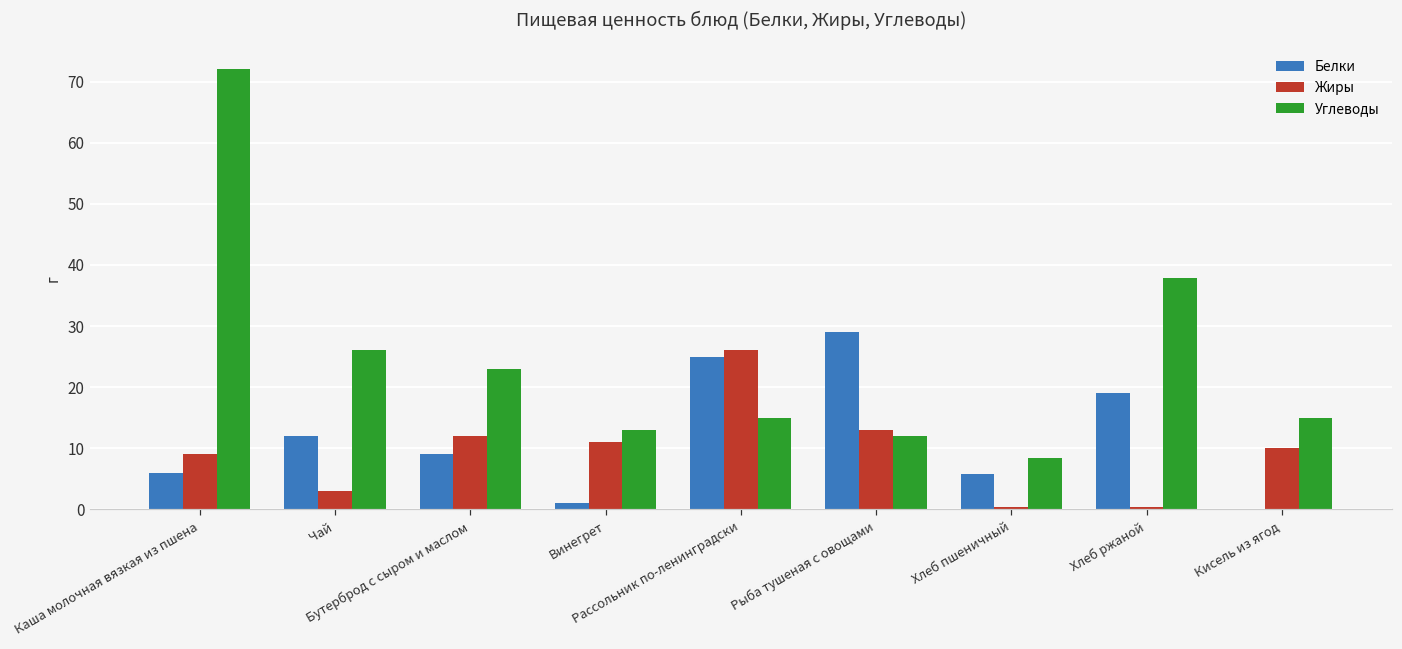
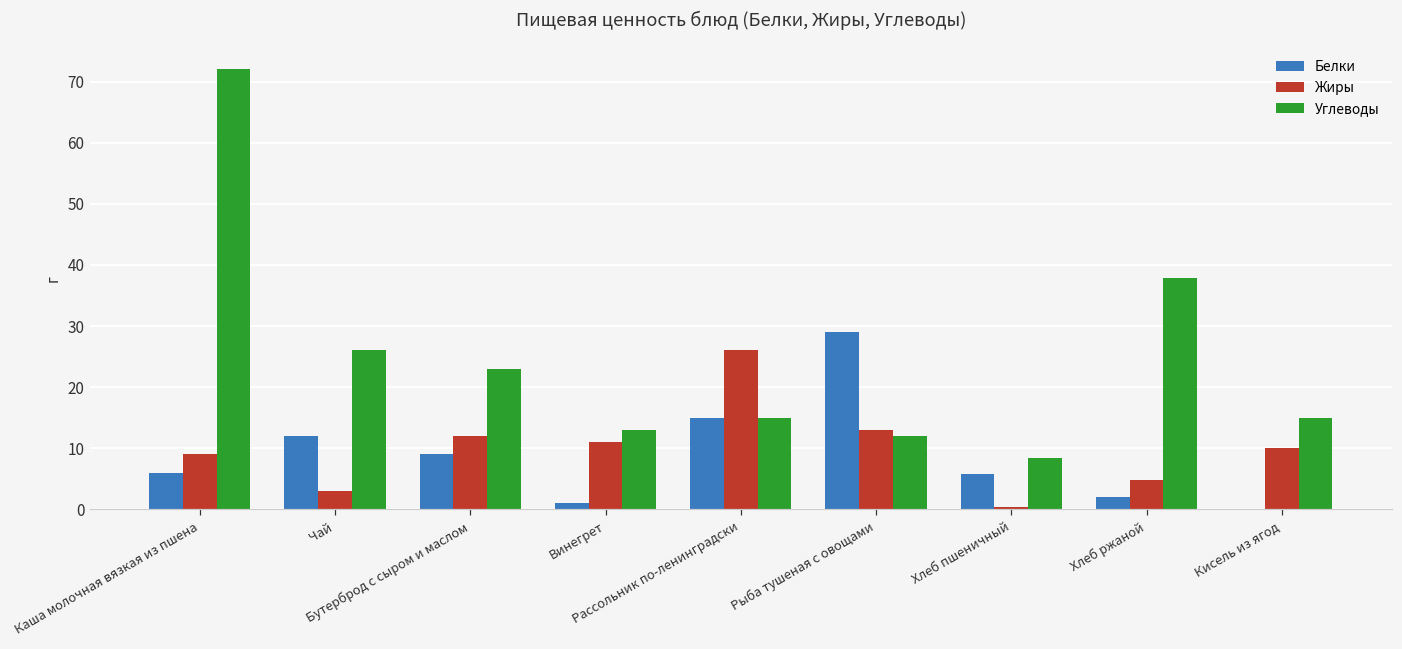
Белки, Рассольник по-ленинградски: 25 -> 15
Белки, Хлеб ржаной: 19 -> 2
Жиры, Хлеб ржаной: 0 -> 5
